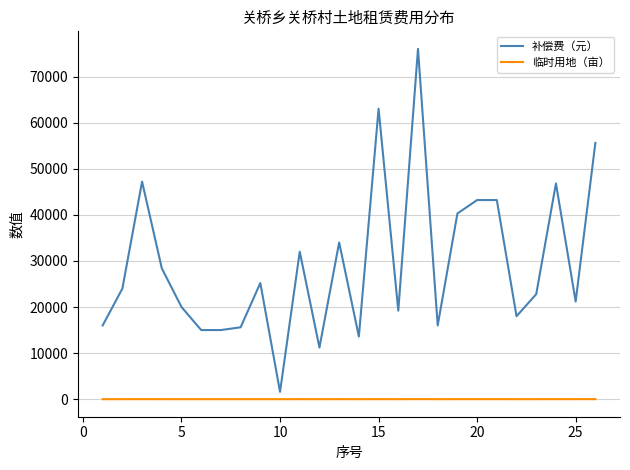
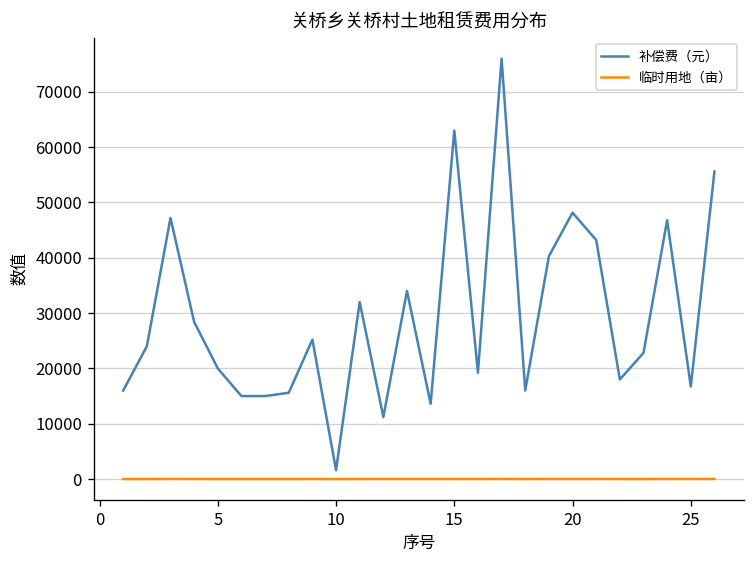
补偿费（元）, 20: 43000 -> 48000
补偿费（元）, 25: 21000 -> 17000
